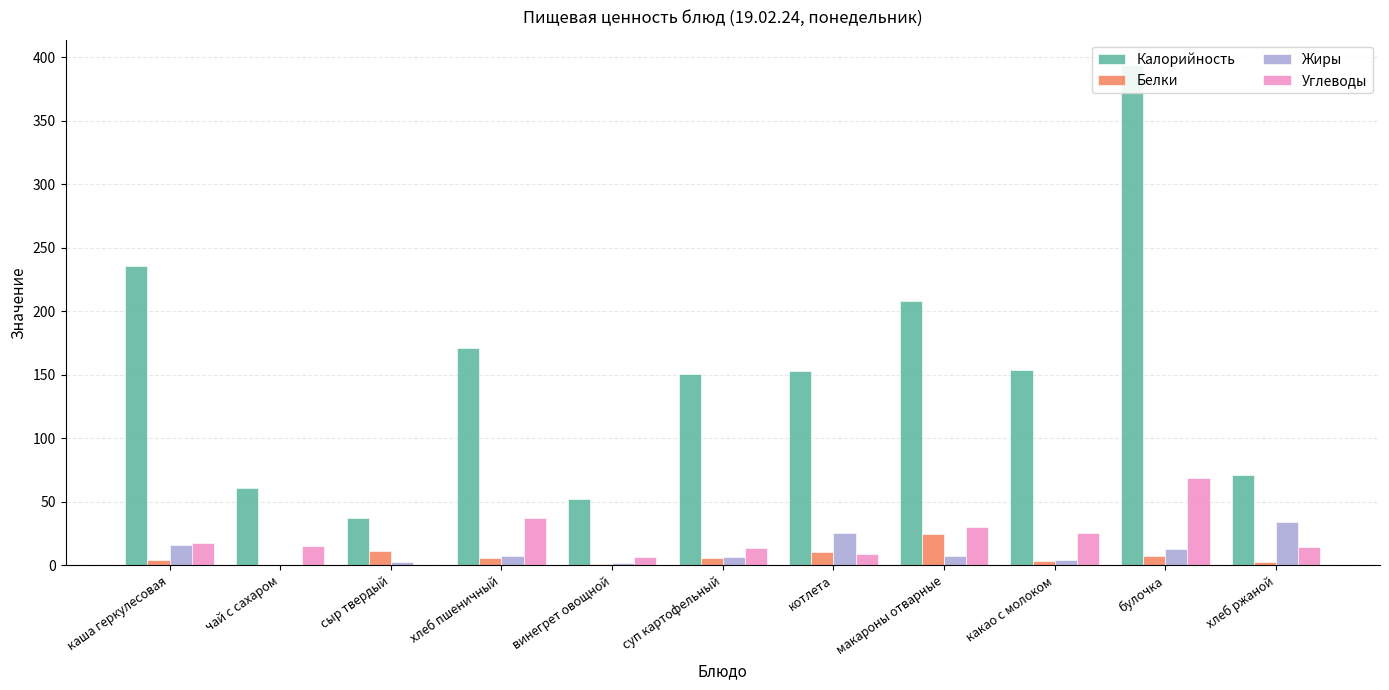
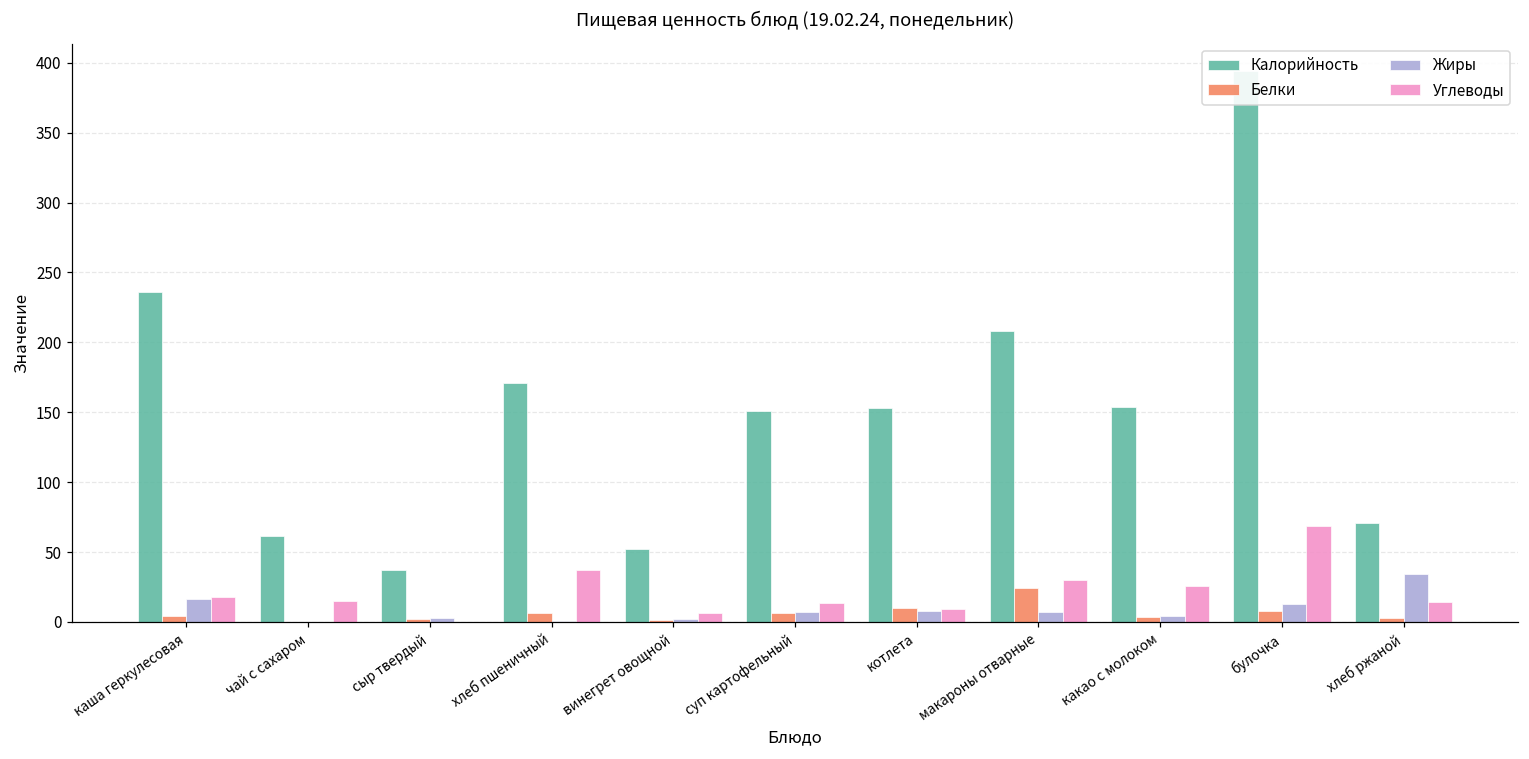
Белки, сыр твердый: 11 -> 2
Жиры, хлеб пшеничный: 7 -> 1
Жиры, котлета: 25 -> 8
